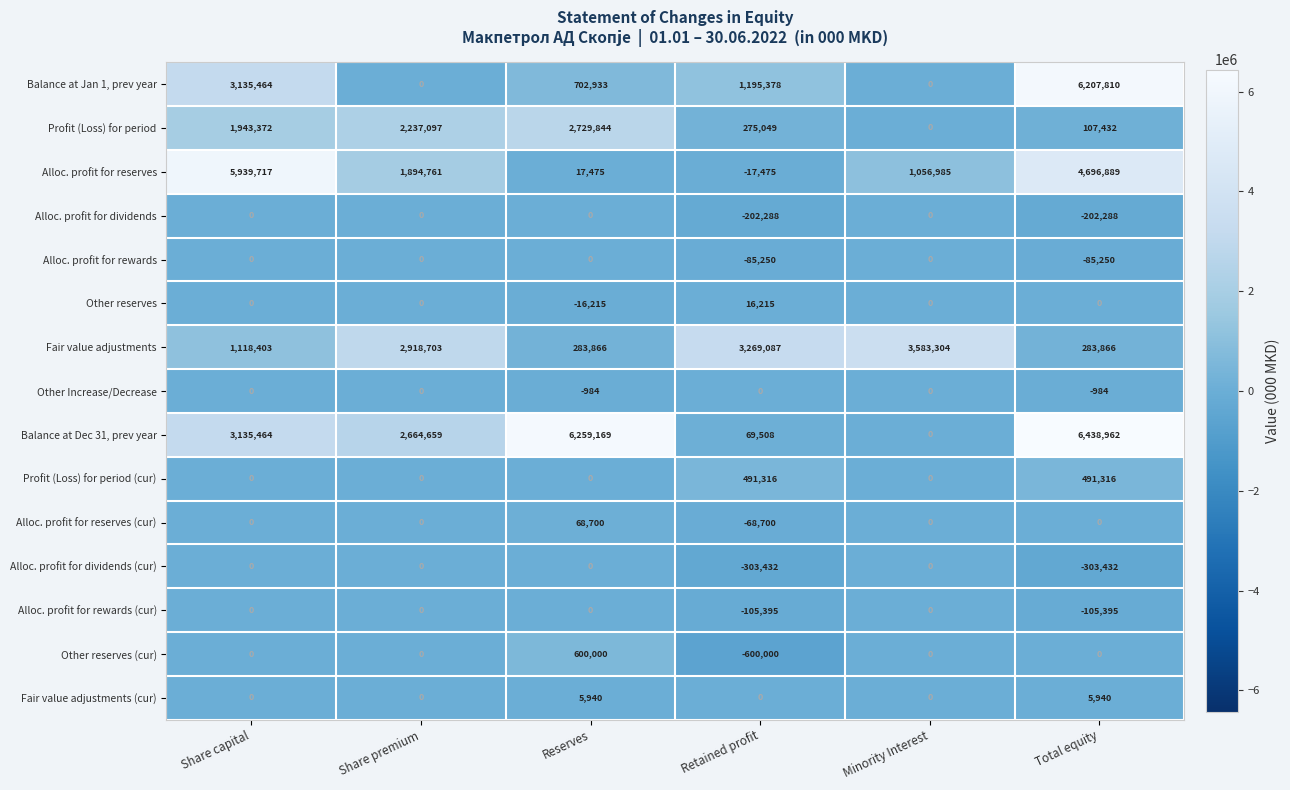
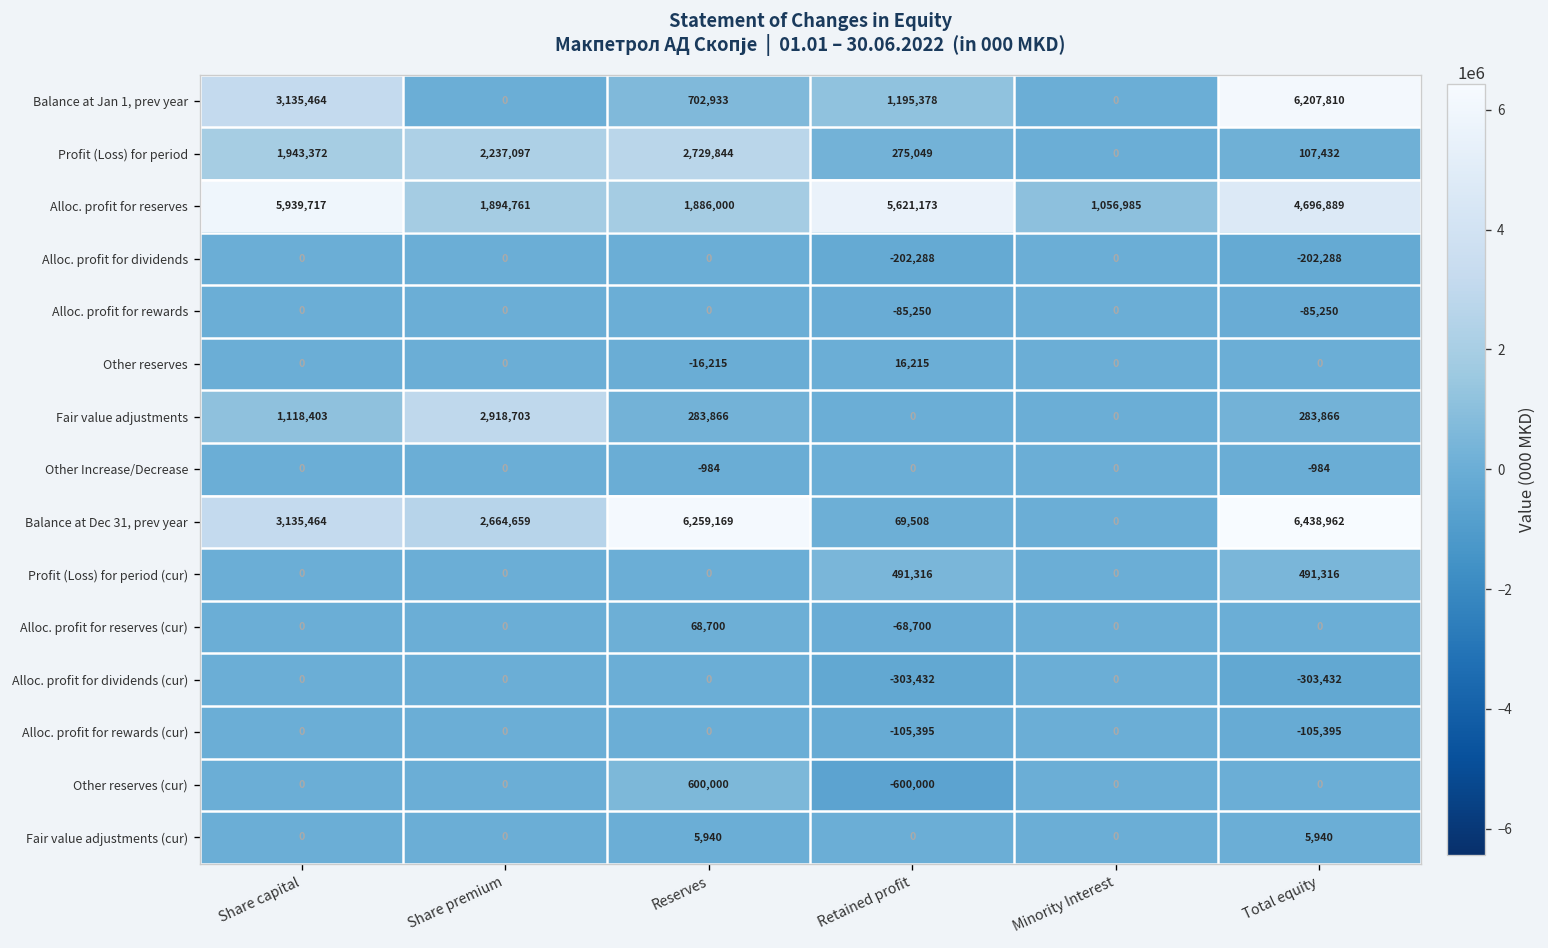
Alloc. profit for reserves, Reserves: 17,475 -> 1,886,000
Alloc. profit for reserves, Retained profit: -17,475 -> 5,621,173
Fair value adjustments, Retained profit: 3,269,087 -> 0
Fair value adjustments, Minority Interest: 3,583,304 -> 0
